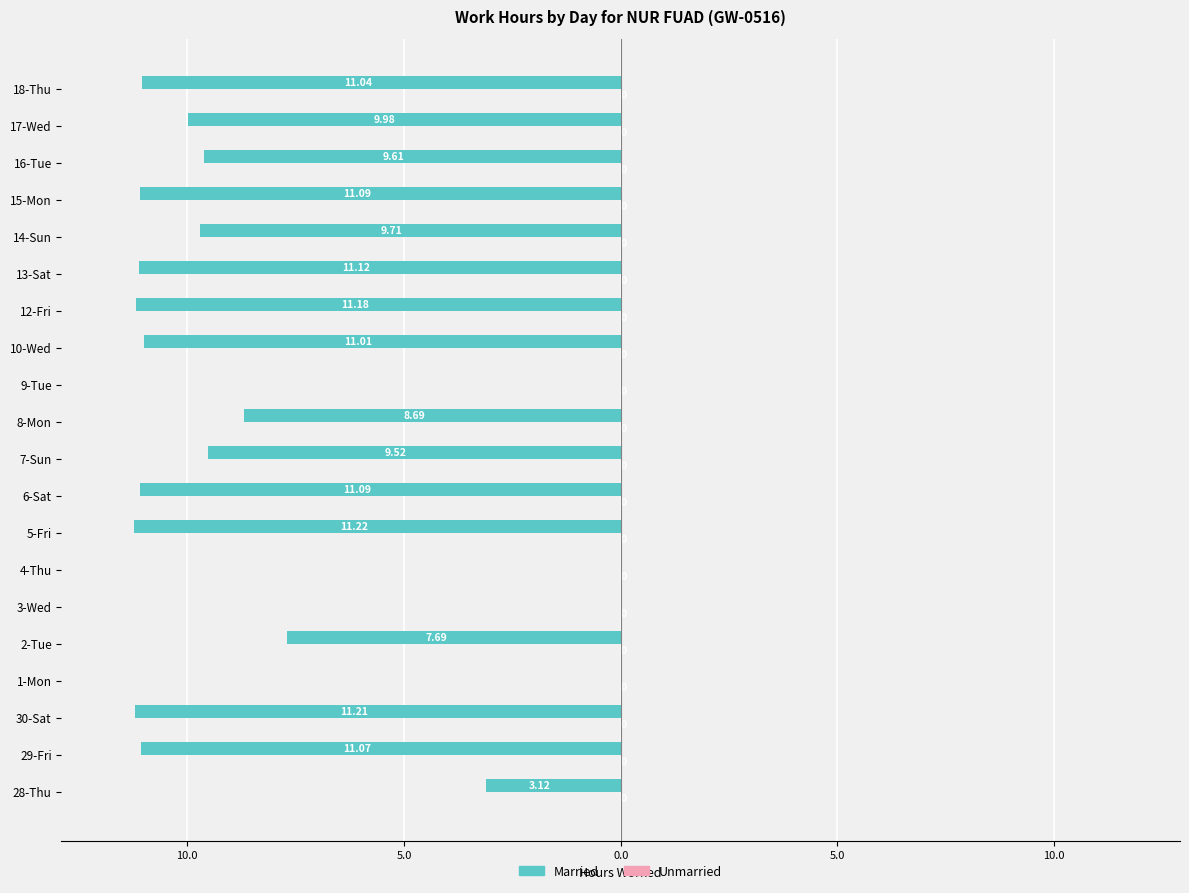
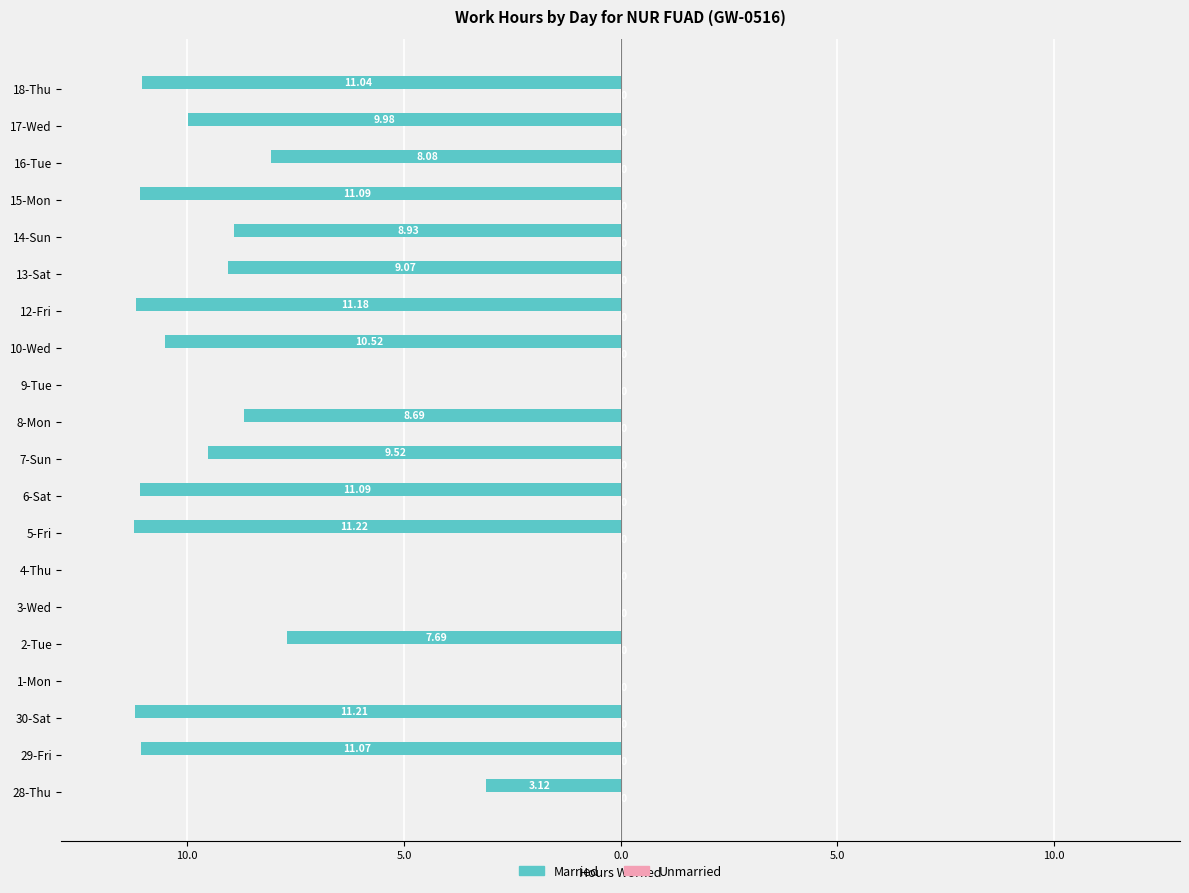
Married, 16-Tue: 9.61 -> 8.08
Married, 14-Sun: 9.71 -> 8.93
Married, 13-Sat: 11.12 -> 9.07
Married, 10-Wed: 11.01 -> 10.52
